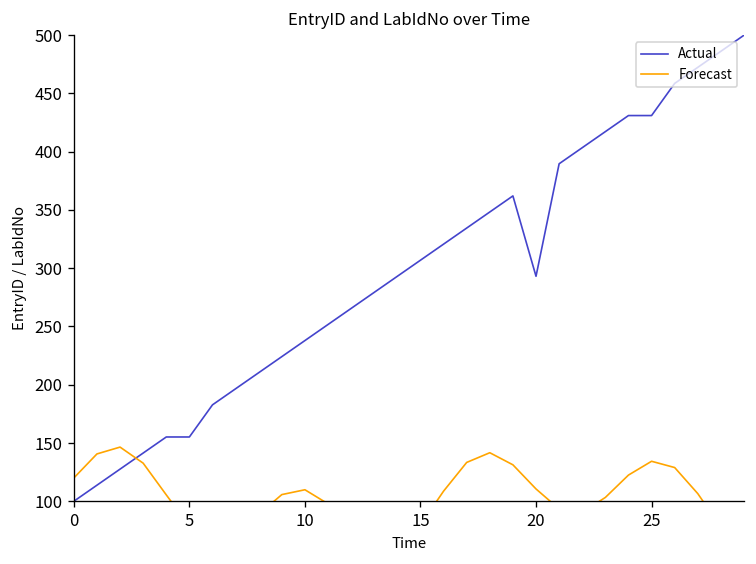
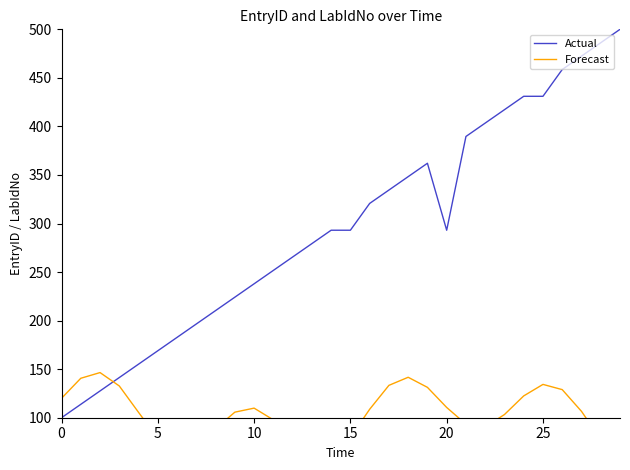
Actual, 5: 160 -> 170
Actual, 15: 310 -> 290
